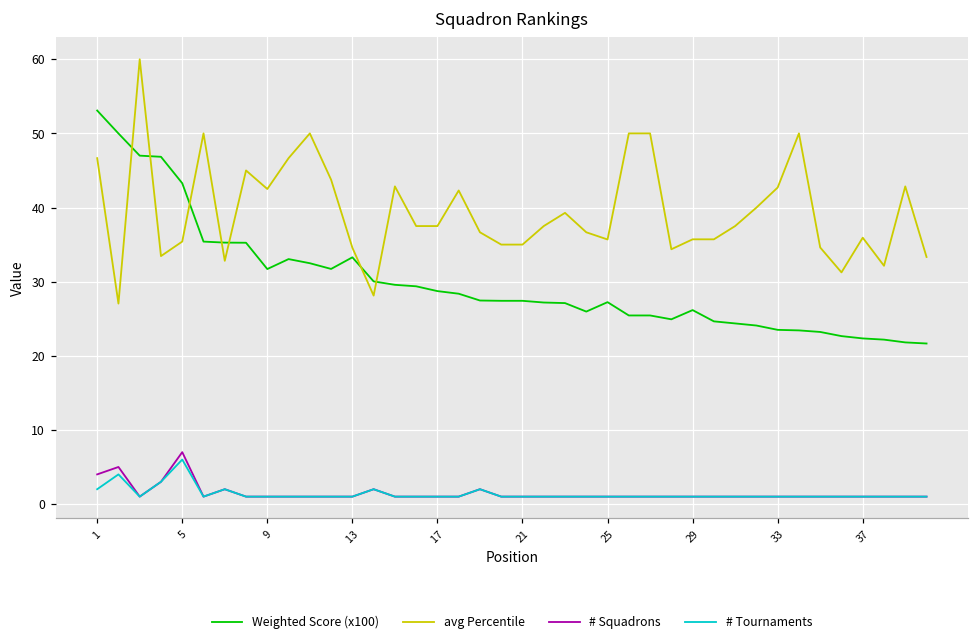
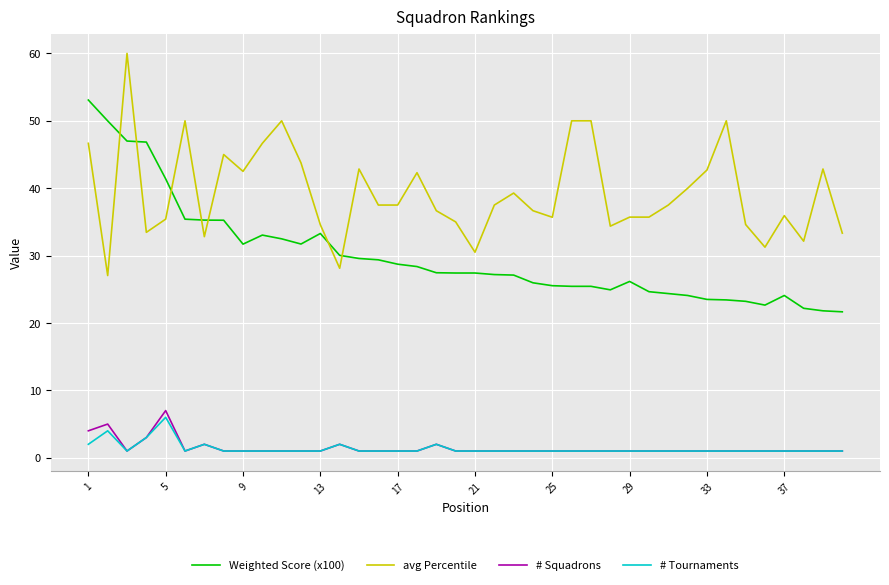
Weighted Score (x100), 5: 43 -> 41
avg Percentile, 21: 35 -> 31
Weighted Score (x100), 25: 27 -> 26
Weighted Score (x100), 37: 22 -> 24
